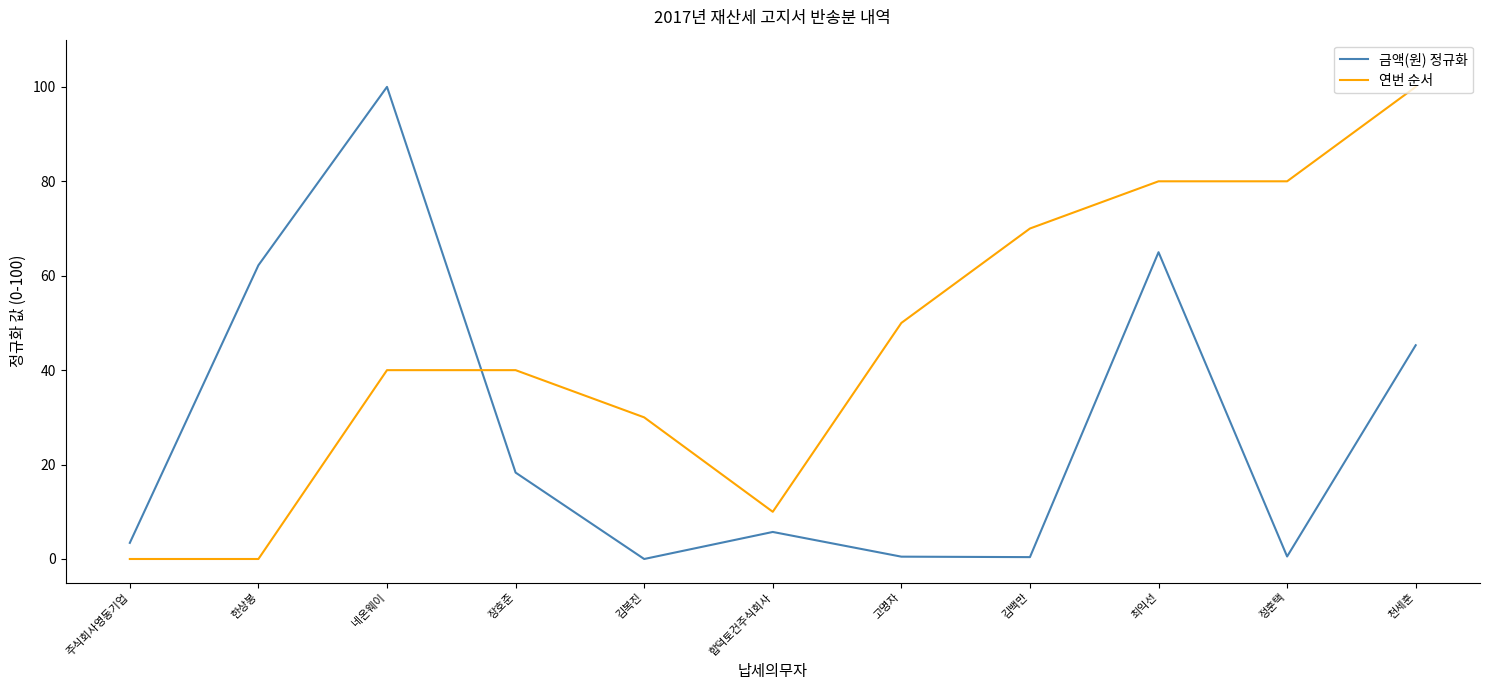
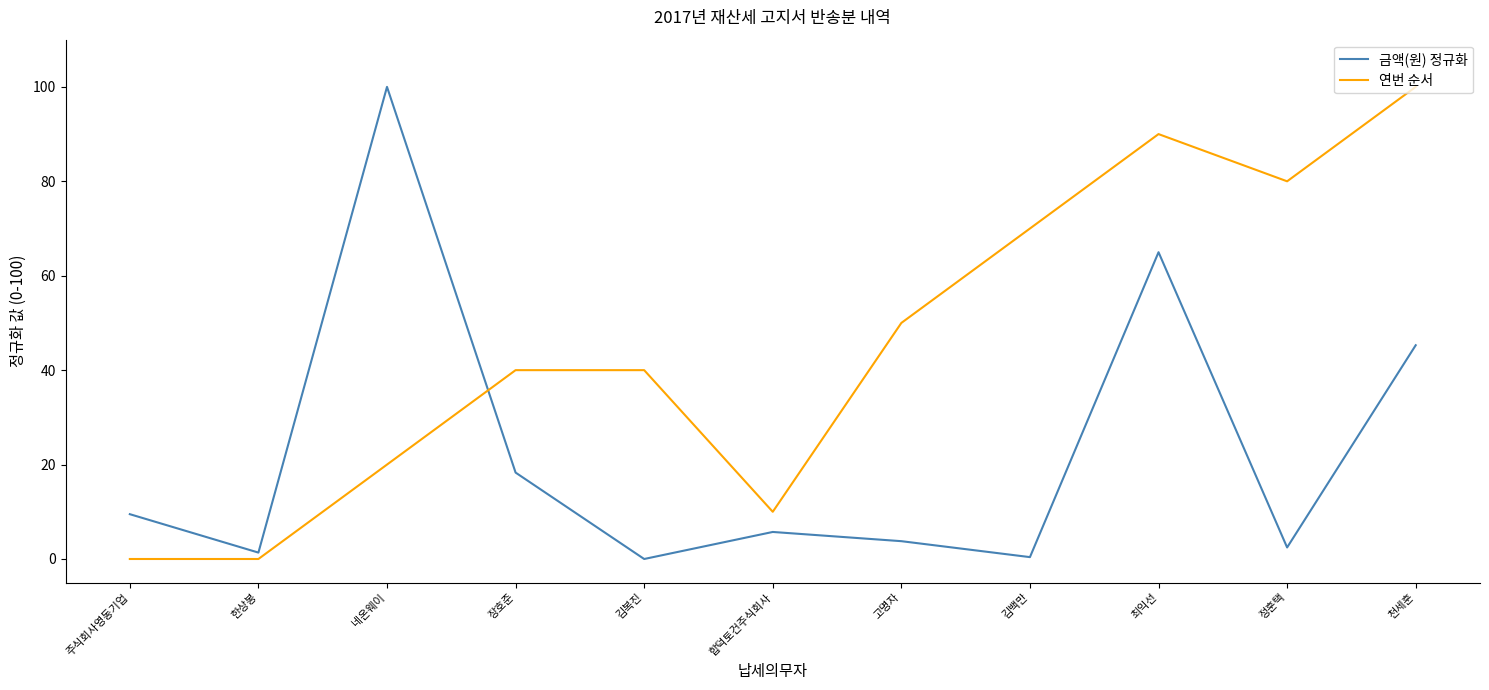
금액(원) 정규화, 주식회사영동기업: 3 -> 9
금액(원) 정규화, 한상봉: 62 -> 1
연번 순서, 네온웨이: 40 -> 20
연번 순서, 김복진: 30 -> 40
금액(원) 정규화, 고명자: 0 -> 4
연번 순서, 최익선: 80 -> 90
금액(원) 정규화, 정훈택: 1 -> 2
